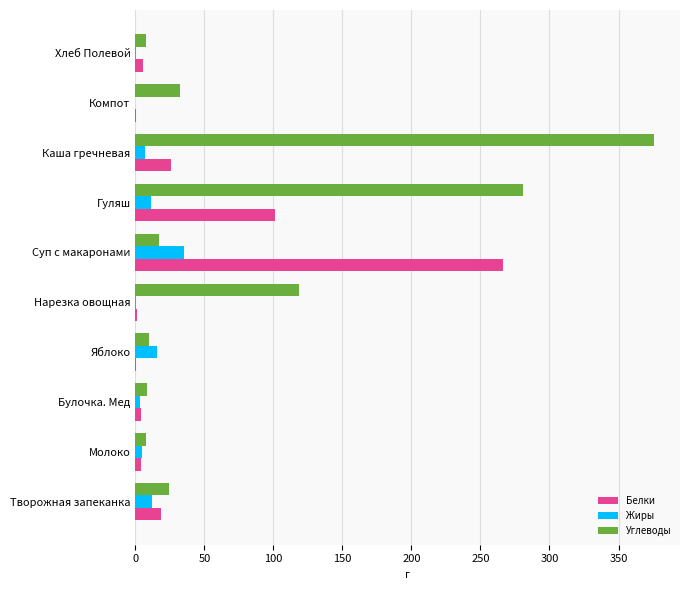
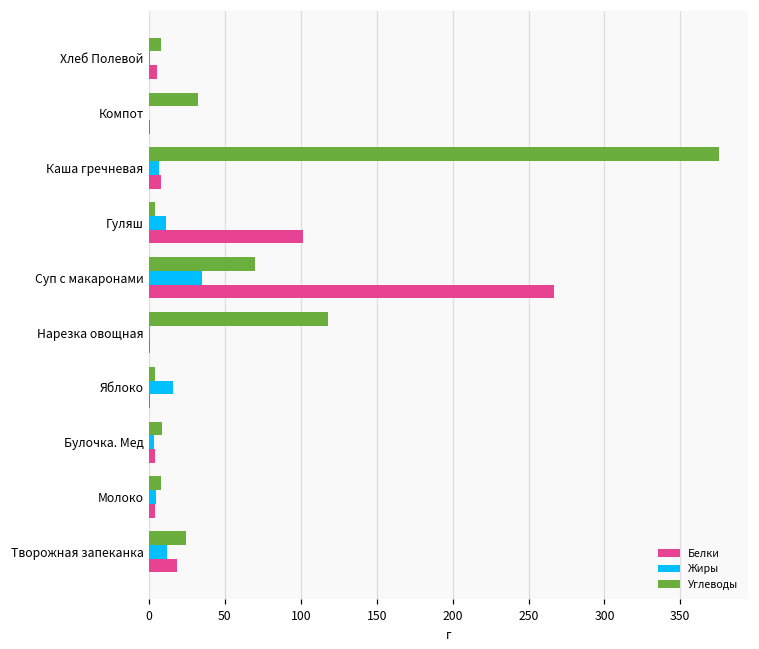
Белки, Каша гречневая: 26 -> 8
Углеводы, Гуляш: 281 -> 4
Углеводы, Суп с макаронами: 17 -> 70
Углеводы, Яблоко: 10 -> 4
